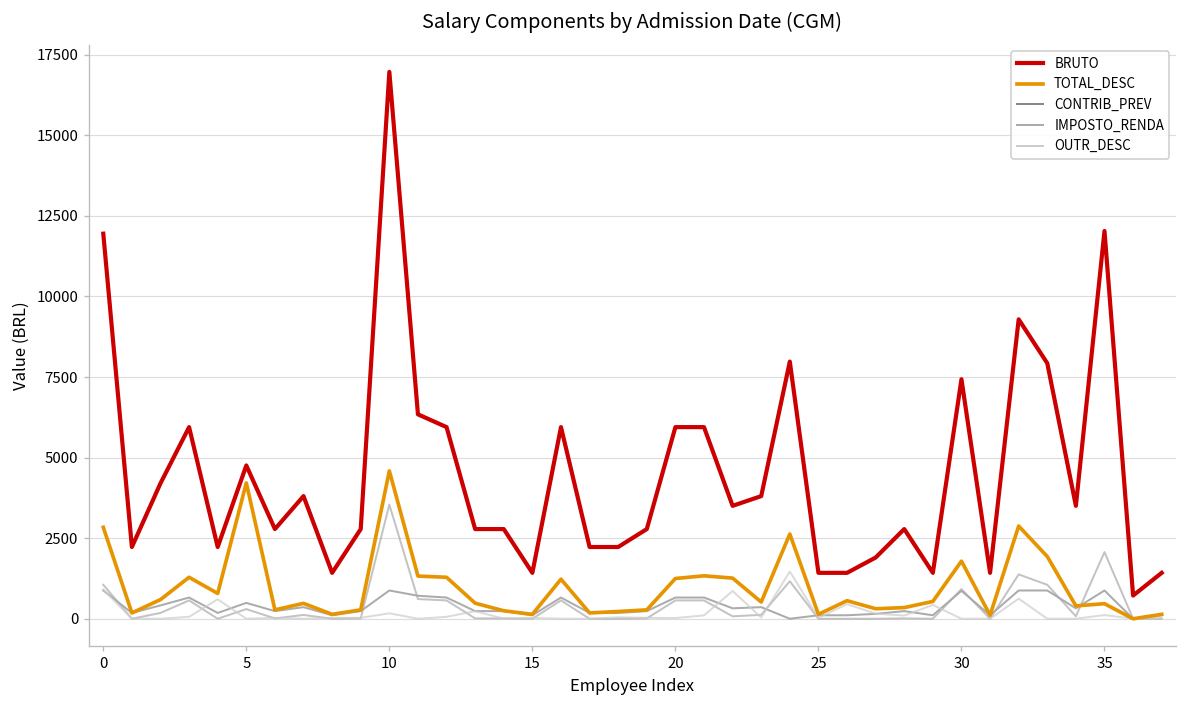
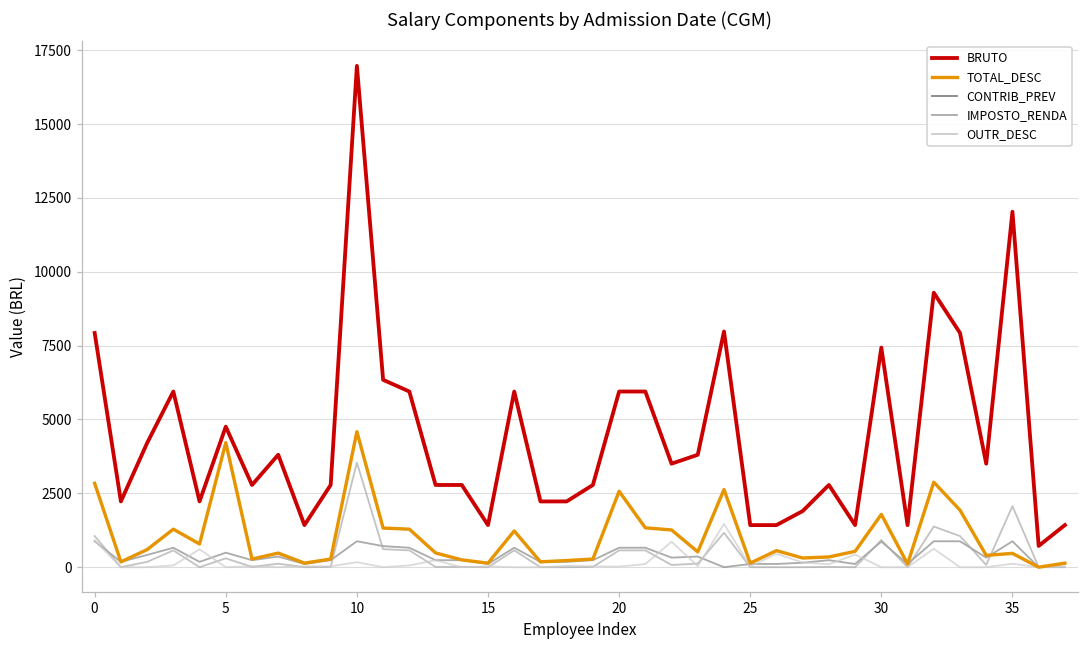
BRUTO, 0: 11900 -> 7900
TOTAL_DESC, 20: 1200 -> 2600
